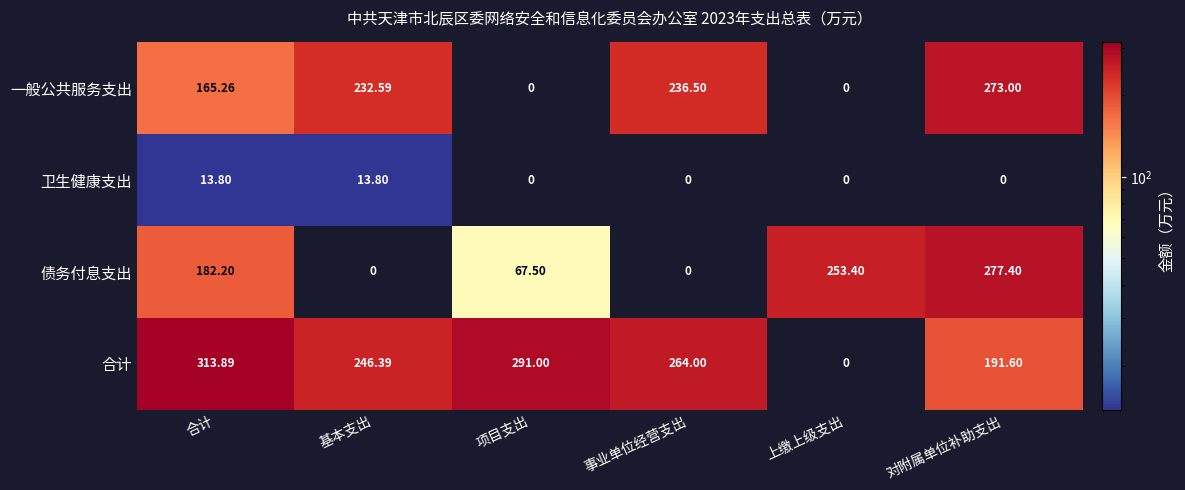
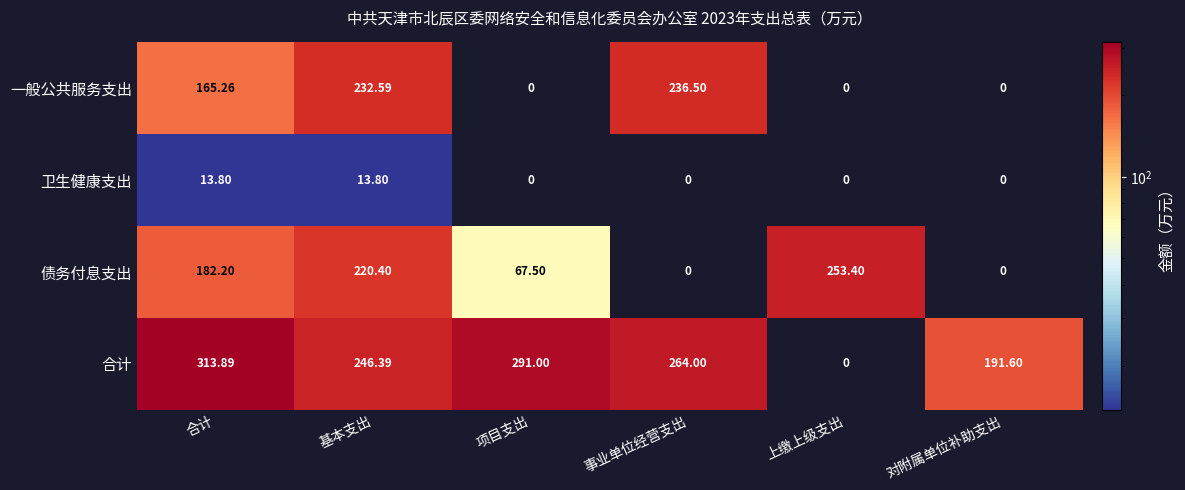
一般公共服务支出, 对附属单位补助支出: 273.00 -> 0
债务付息支出, 基本支出: 0 -> 220.40
债务付息支出, 对附属单位补助支出: 277.40 -> 0
